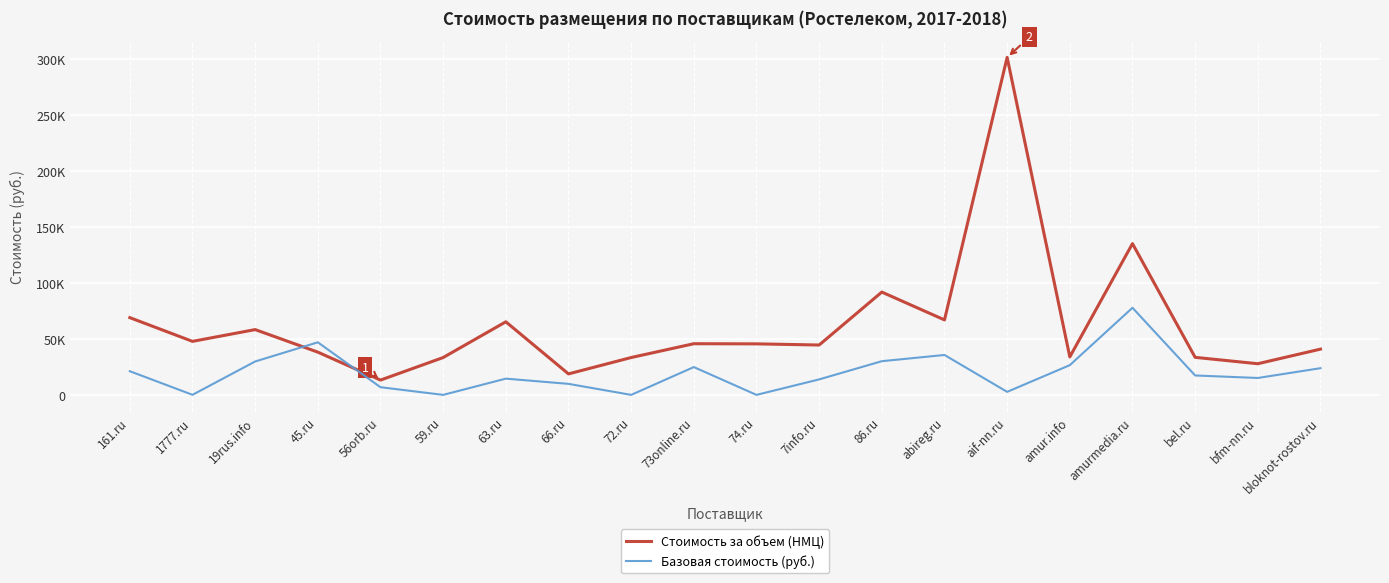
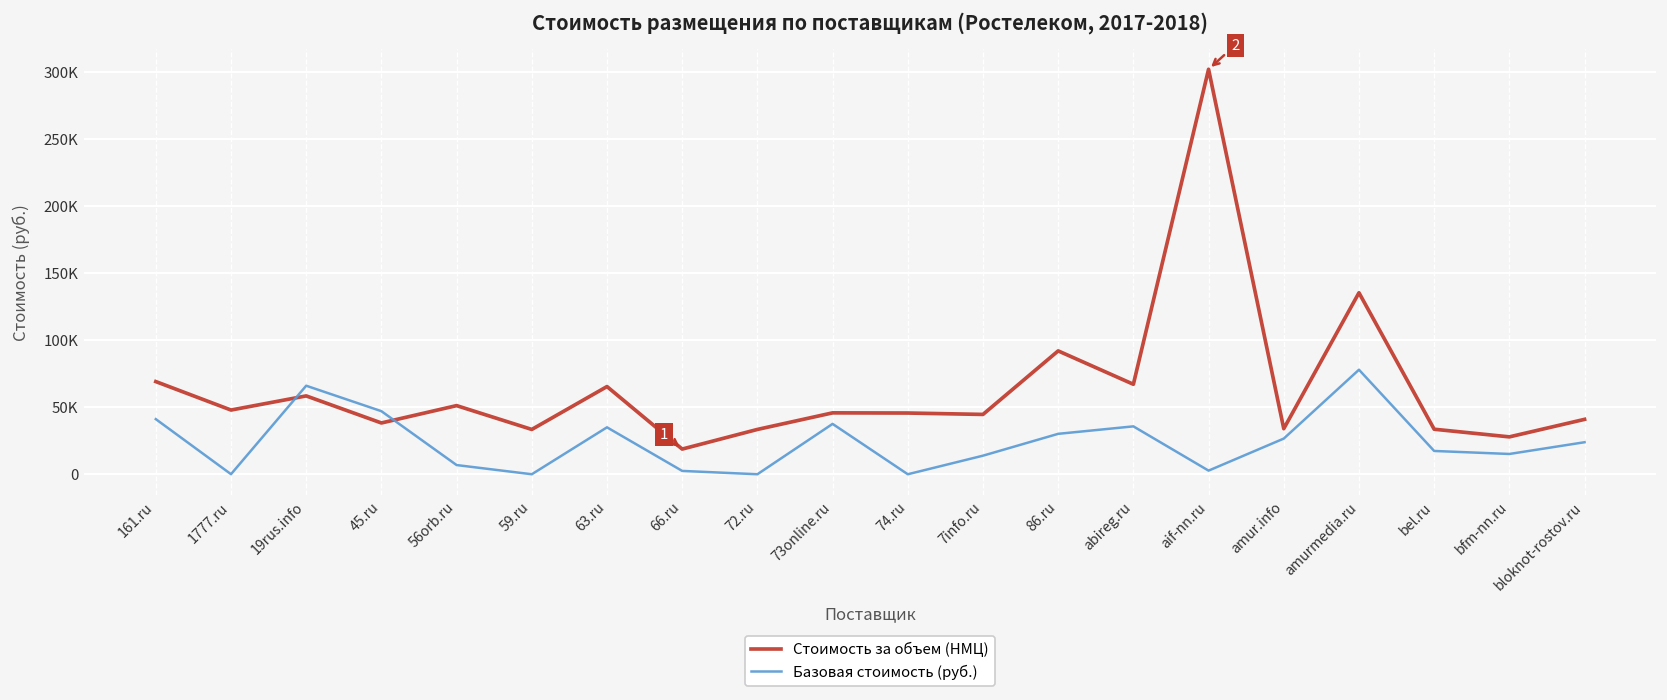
Базовая стоимость (руб.), 161.ru: 21000 -> 41000
Базовая стоимость (руб.), 19rus.info: 30000 -> 66000
Стоимость за объем (НМЦ), 56orb.ru: 13000 -> 51000
Базовая стоимость (руб.), 63.ru: 15000 -> 35000
Базовая стоимость (руб.), 66.ru: 10000 -> 3000
Базовая стоимость (руб.), 73online.ru: 25000 -> 38000
